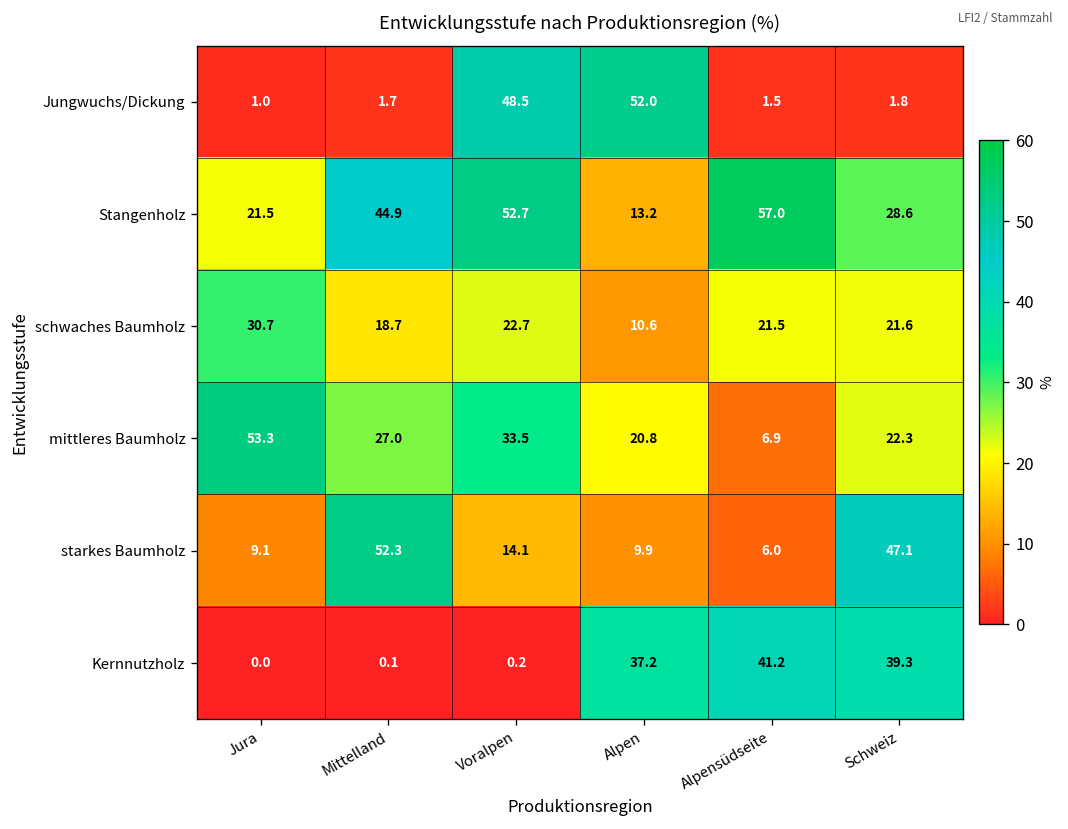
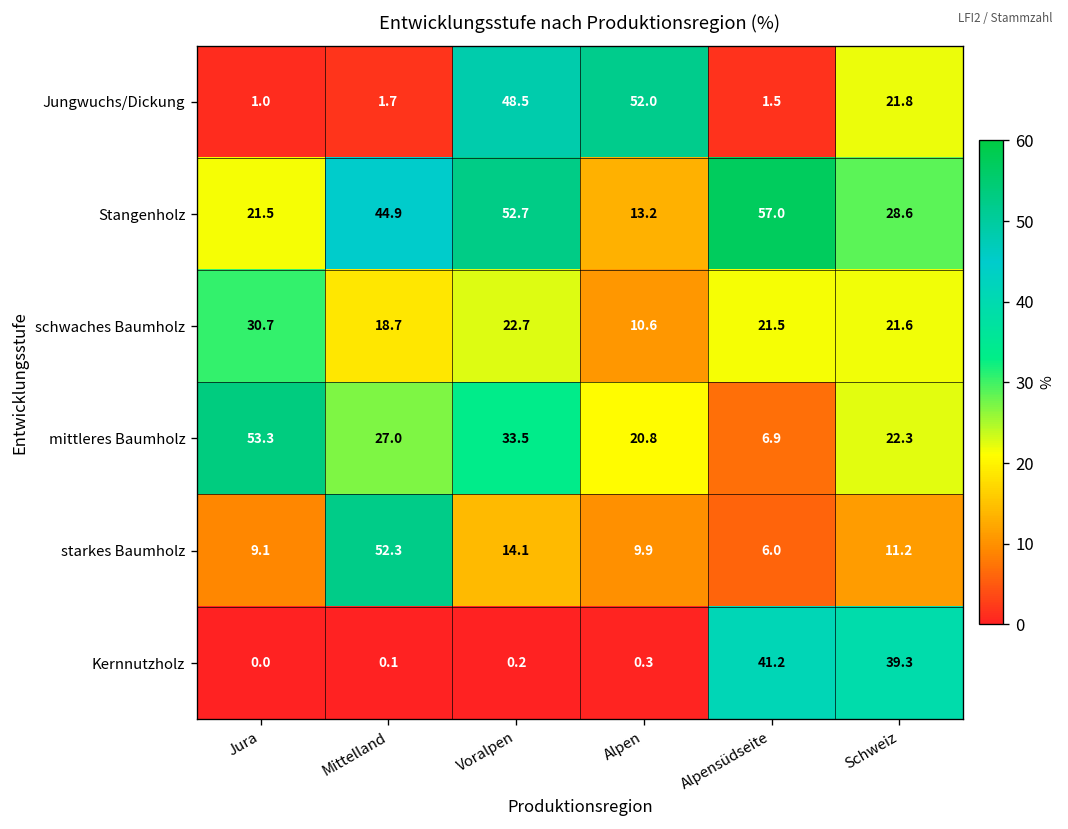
Jungwuchs/Dickung, Schweiz: 1.8 -> 21.8
starkes Baumholz, Schweiz: 47.1 -> 11.2
Kernnutzholz, Alpen: 37.2 -> 0.3
